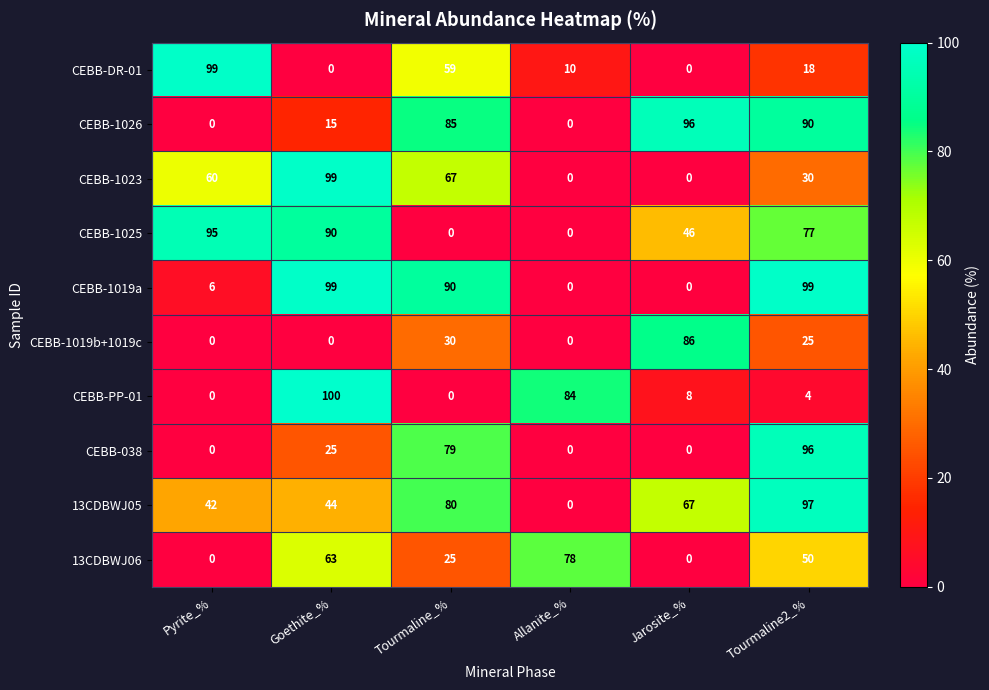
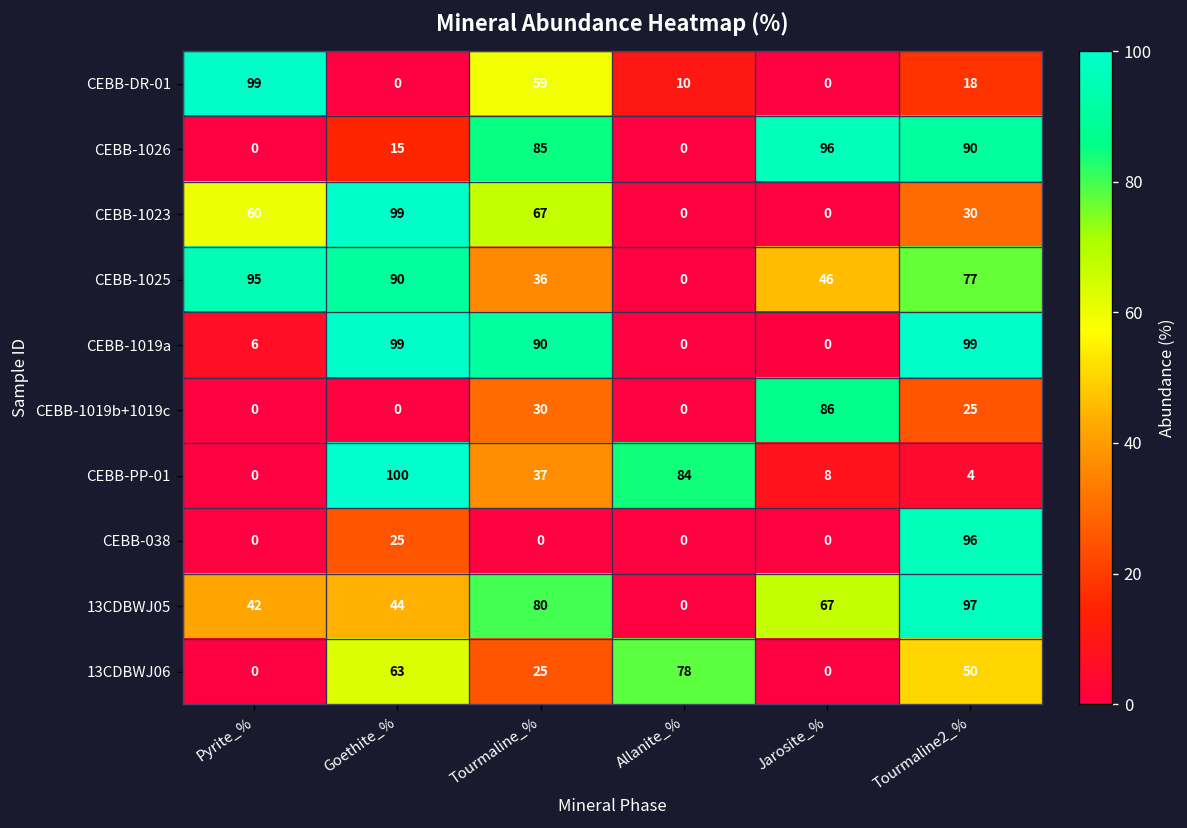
CEBB-1025, Tourmaline_%: 0 -> 36
CEBB-PP-01, Tourmaline_%: 0 -> 37
CEBB-038, Tourmaline_%: 79 -> 0
